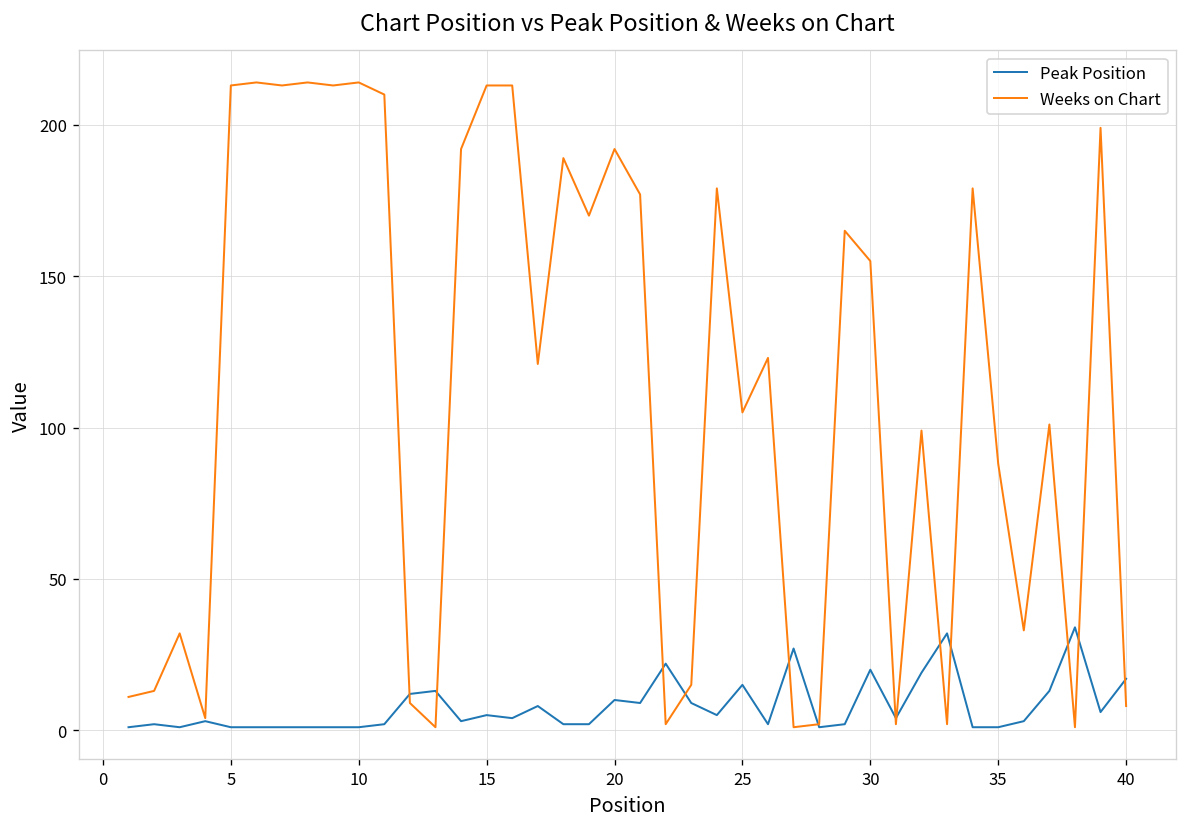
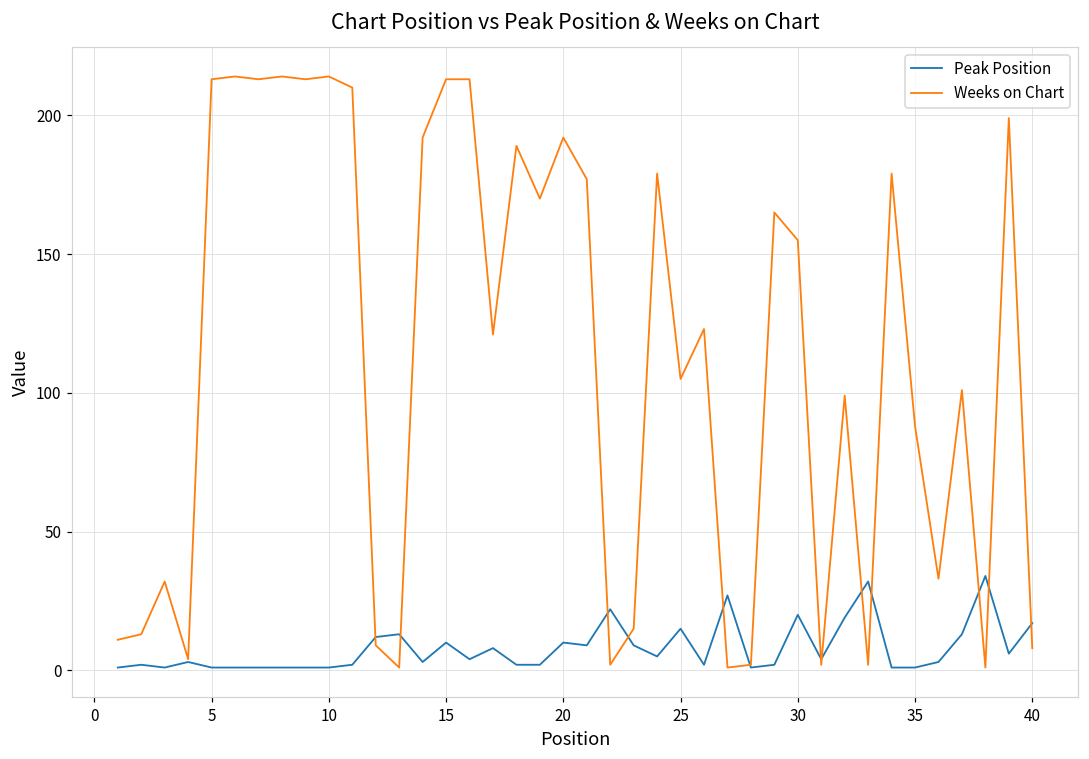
Peak Position, 15: 5 -> 10
